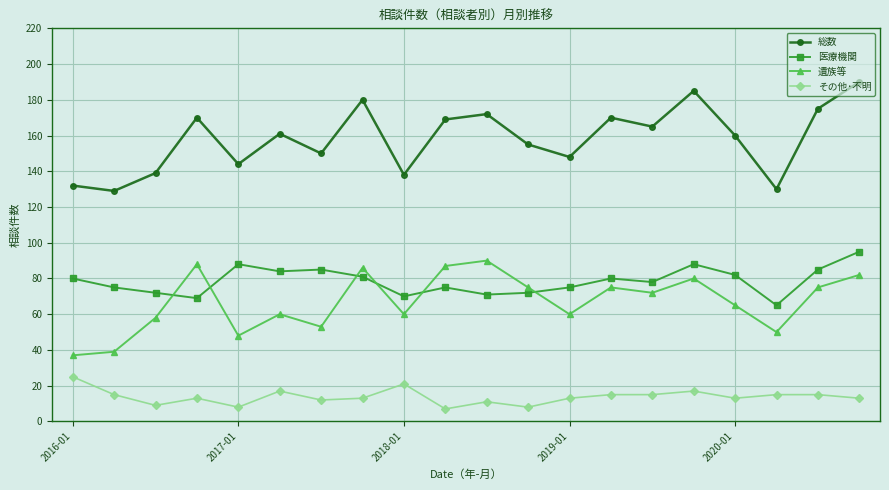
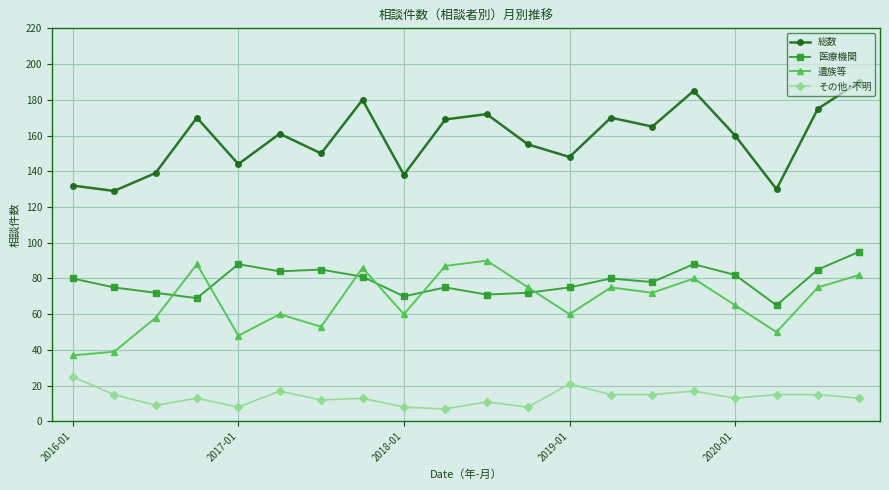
その他･不明, 2018-01: 21 -> 8
その他･不明, 2019-01: 13 -> 21
